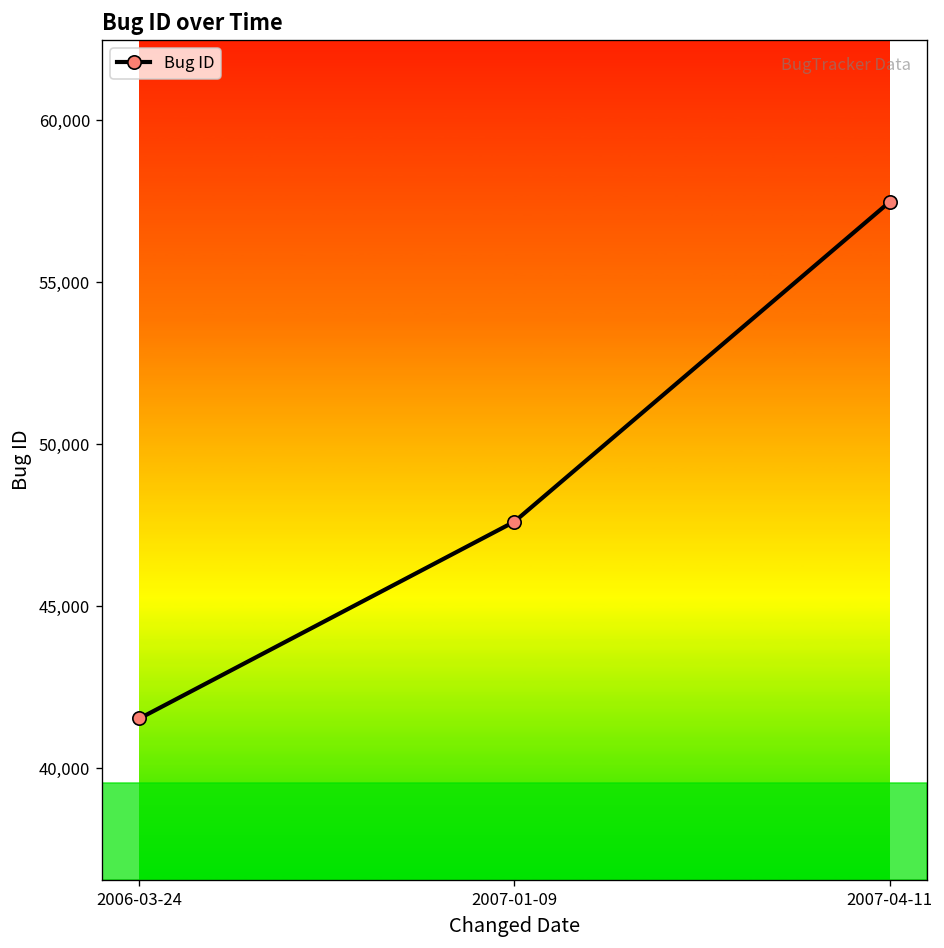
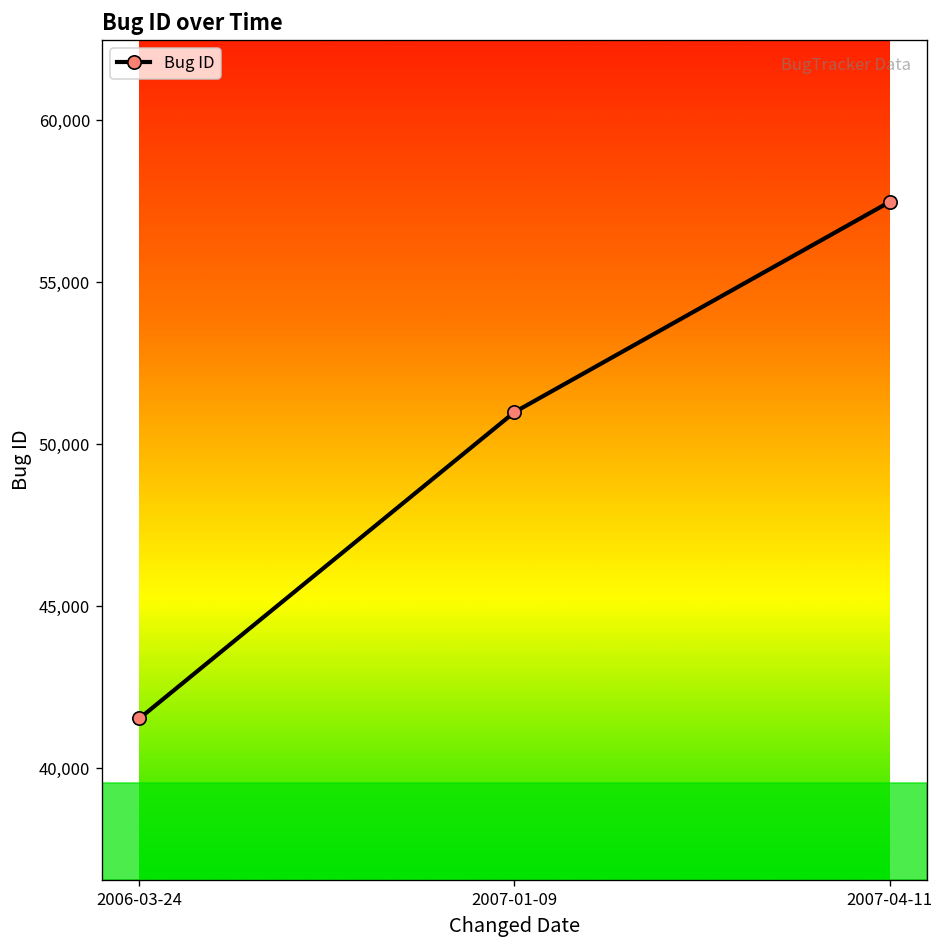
2007-01-09: 47,600 -> 51,000
